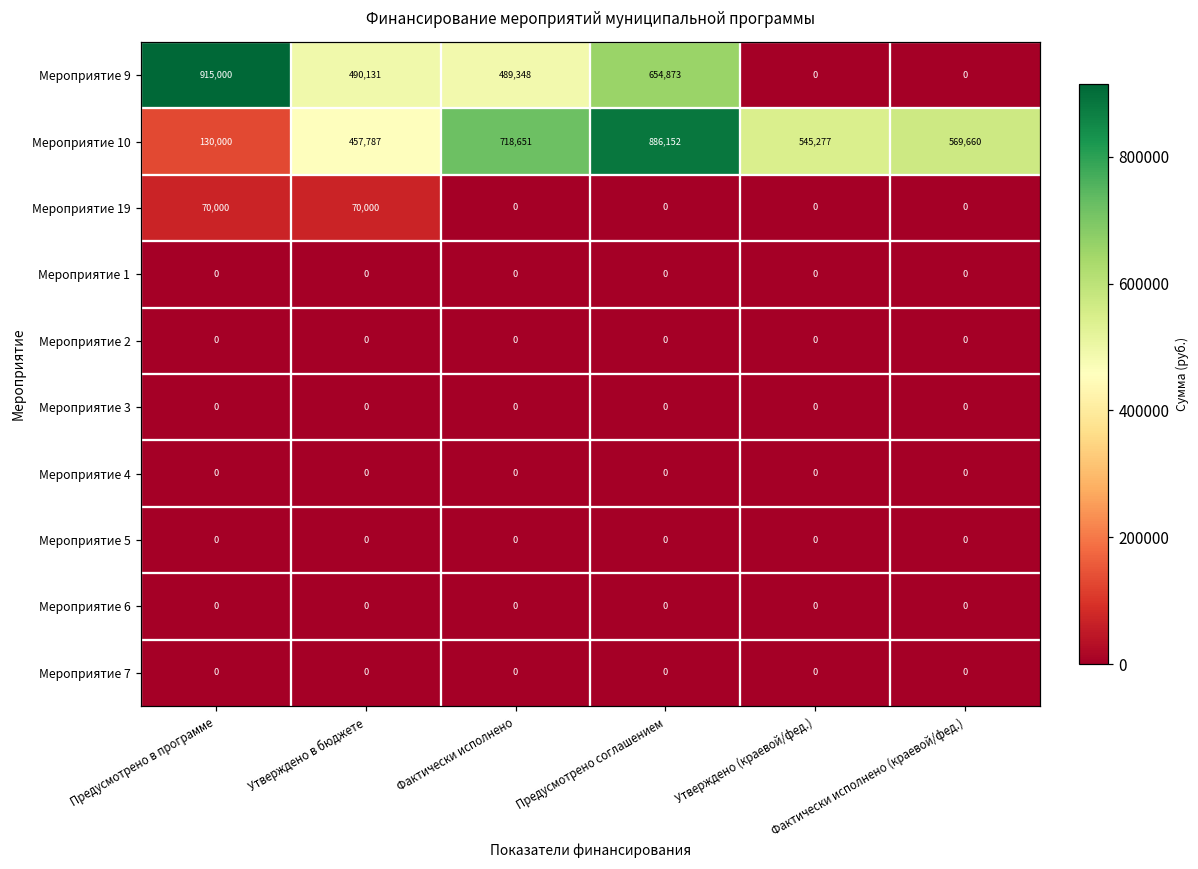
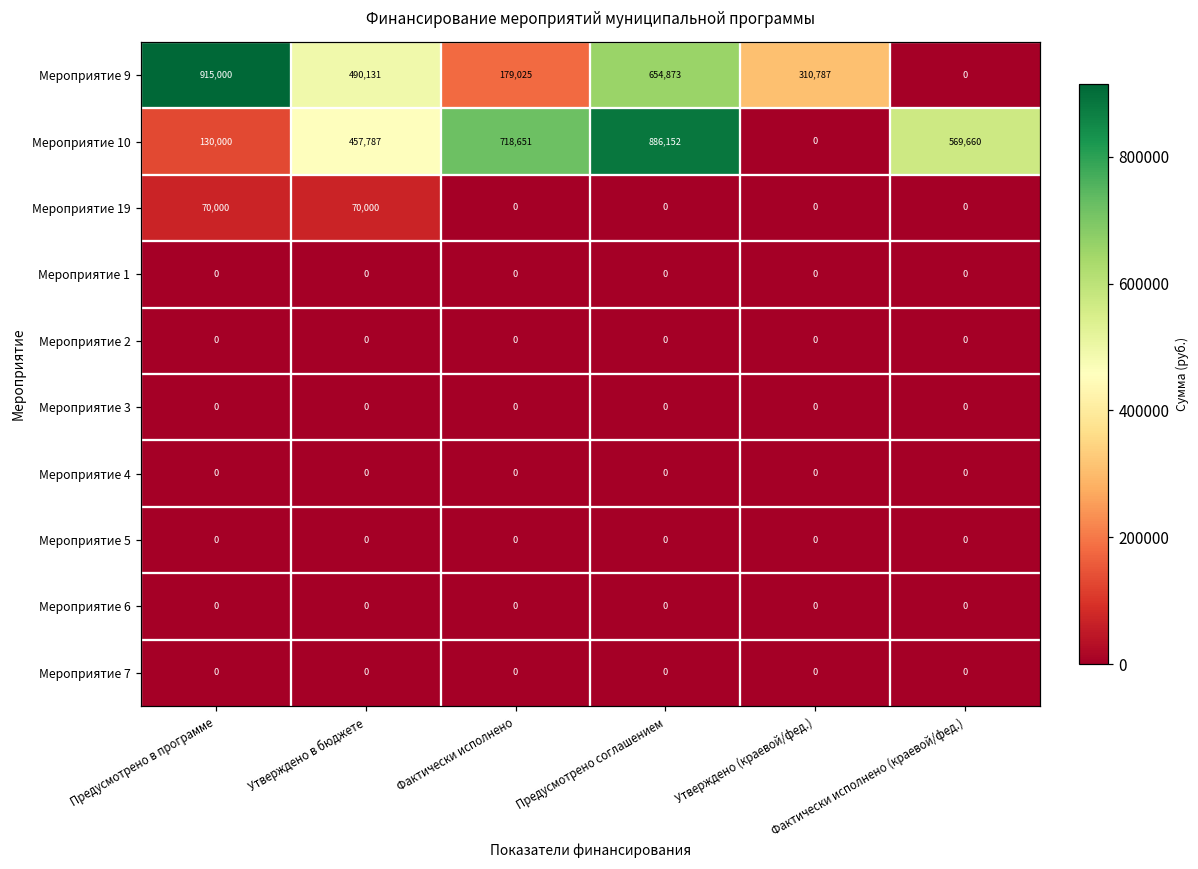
Мероприятие 9, Фактически исполнено: 489,348 -> 179,025
Мероприятие 9, Утверждено (краевой/фед.): 0 -> 310,787
Мероприятие 10, Утверждено (краевой/фед.): 545,277 -> 0
